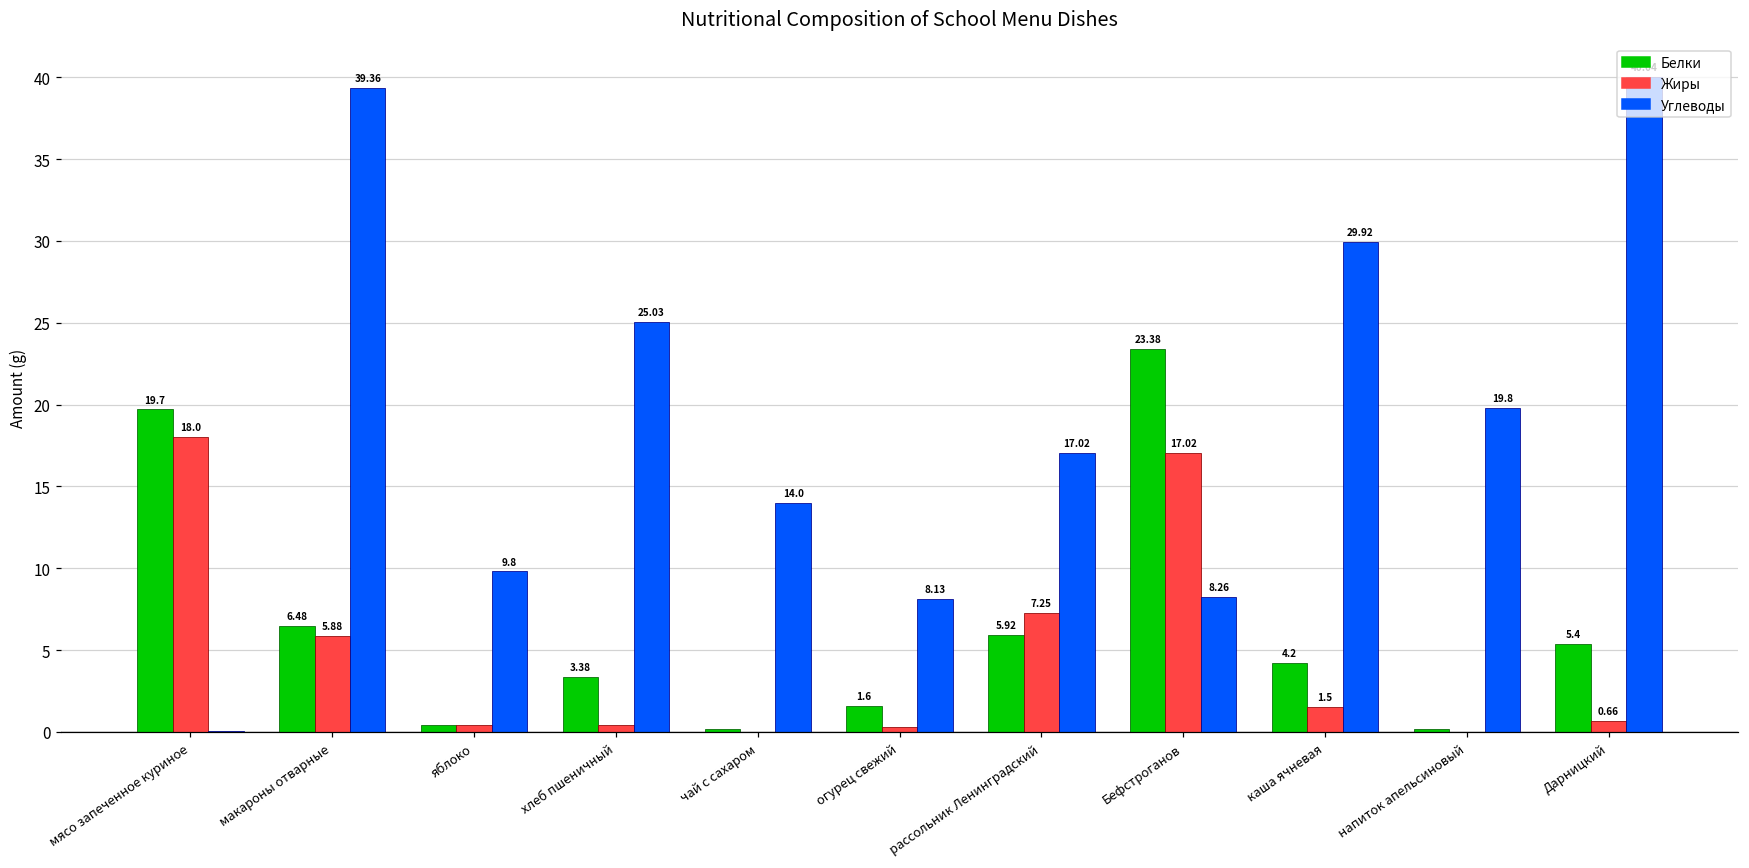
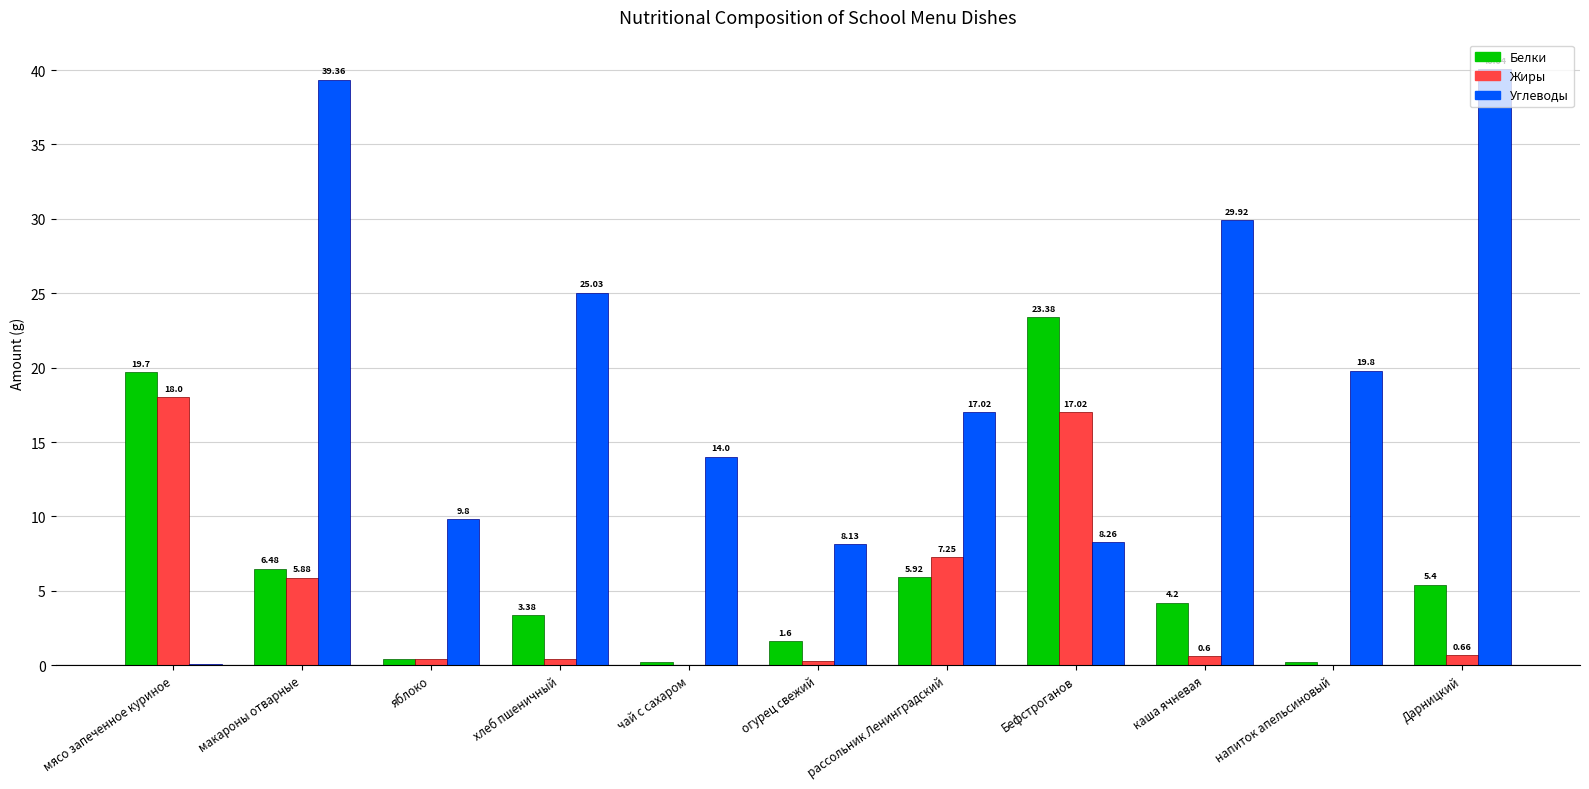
Жиры, каша ячневая: 1.5 -> 0.6
